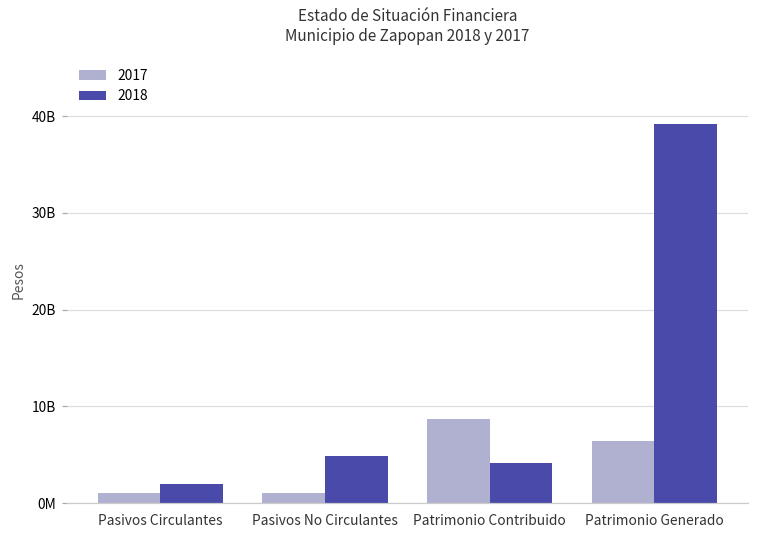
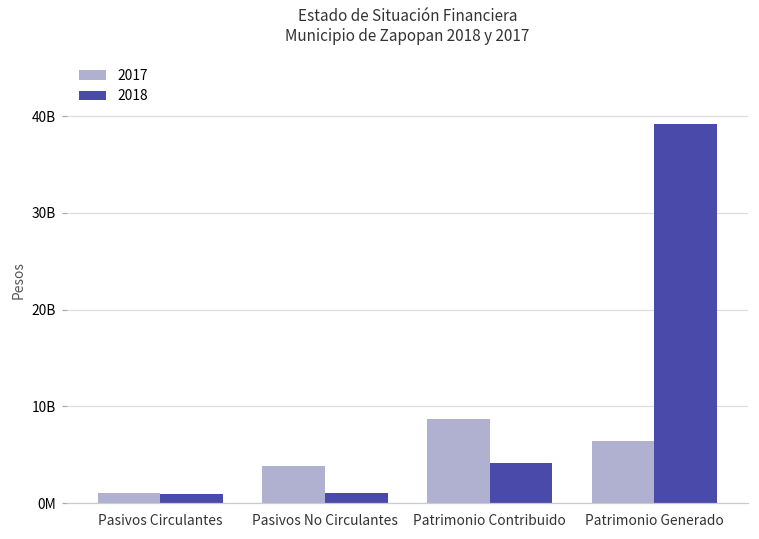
2018, Pasivos Circulantes: 2000000000 -> 1000000000
2017, Pasivos No Circulantes: 1000000000 -> 4000000000
2018, Pasivos No Circulantes: 5000000000 -> 1000000000
